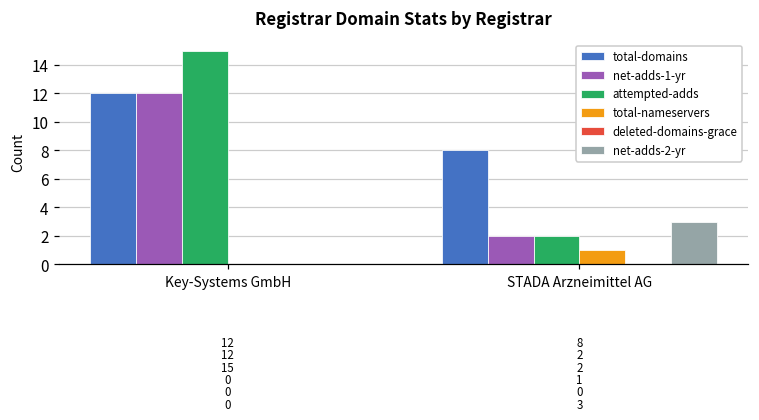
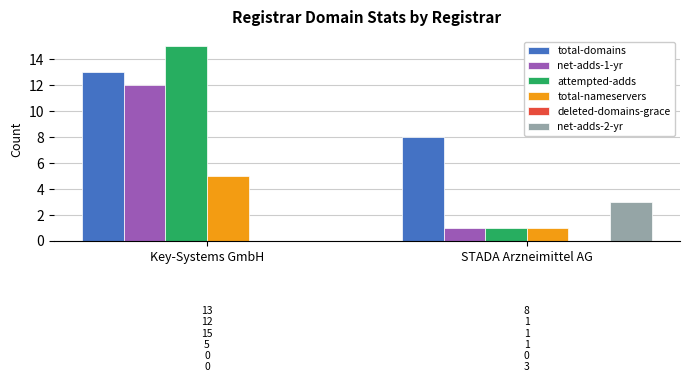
total-domains, Key-Systems GmbH: 12 -> 13
total-nameservers, Key-Systems GmbH: 0 -> 5
net-adds-1-yr, STADA Arzneimittel AG: 2 -> 1
attempted-adds, STADA Arzneimittel AG: 2 -> 1
